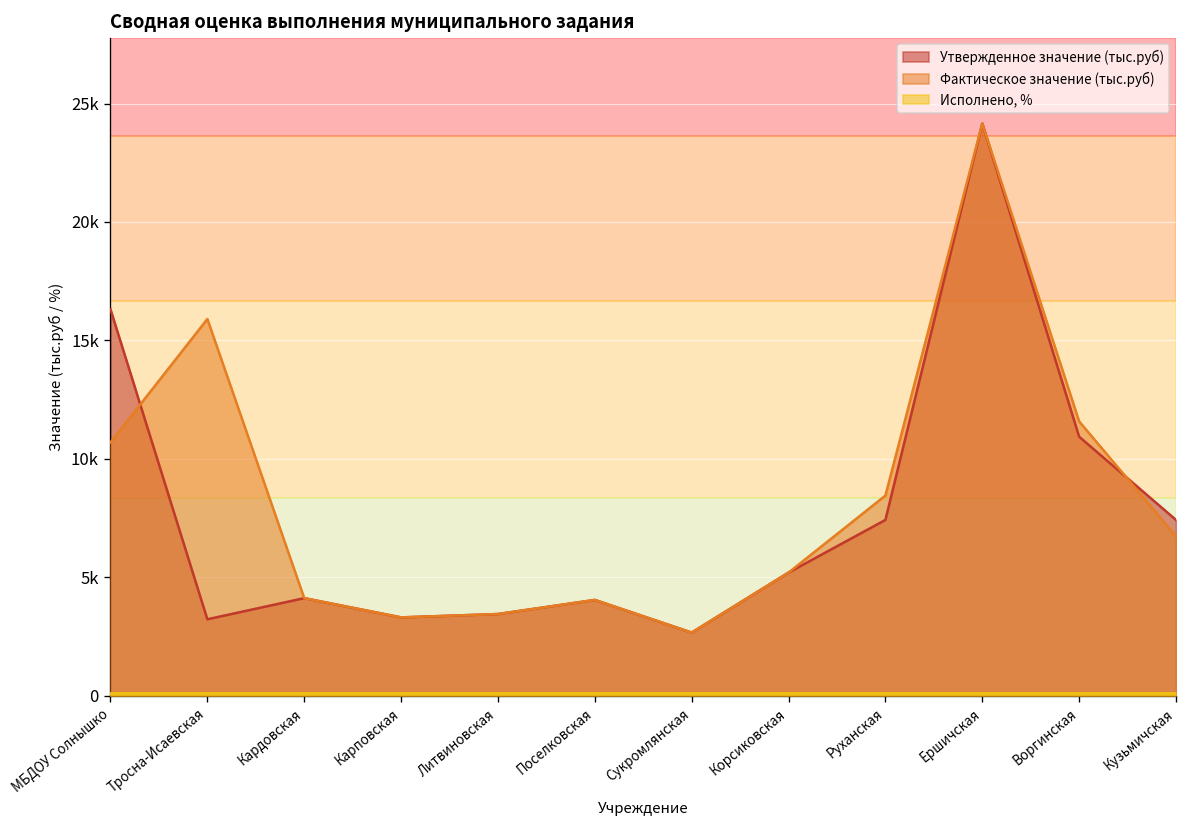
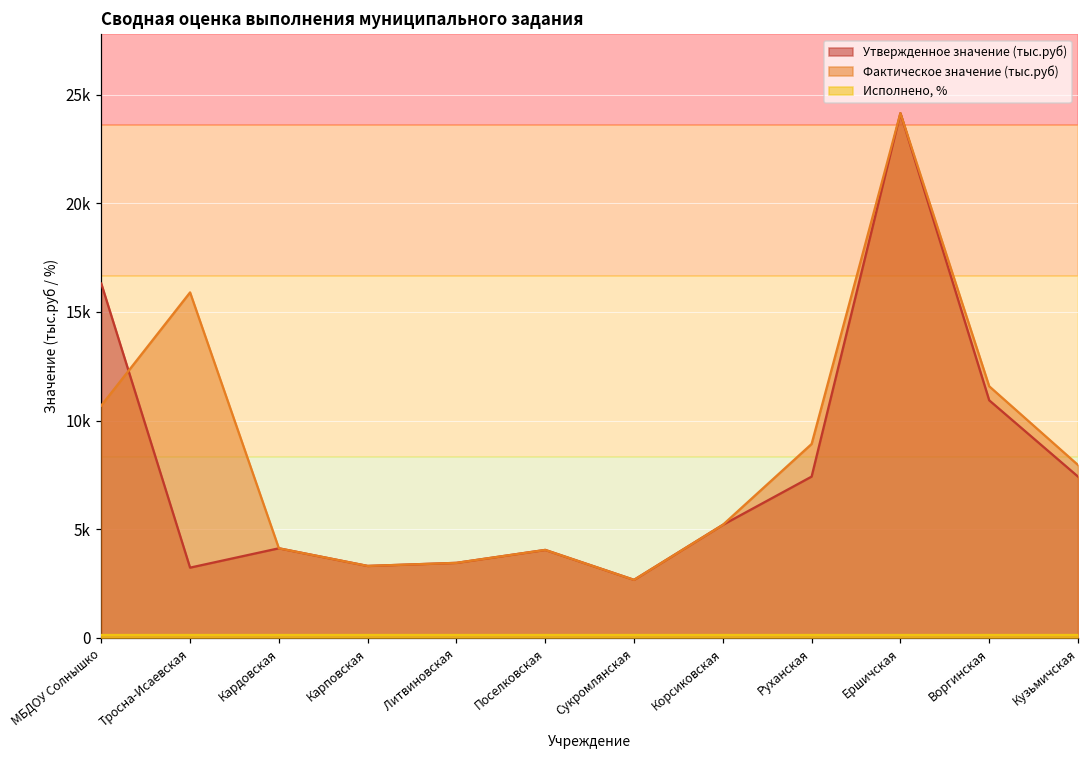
Фактическое значение (тыс.руб), Руханская: 8400 -> 8900
Фактическое значение (тыс.руб), Кузьмичская: 6700 -> 8000
